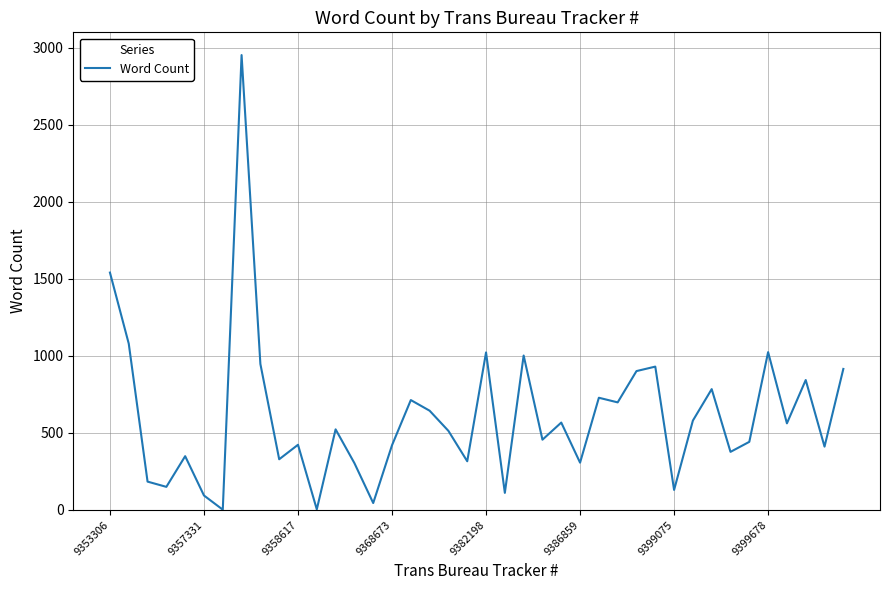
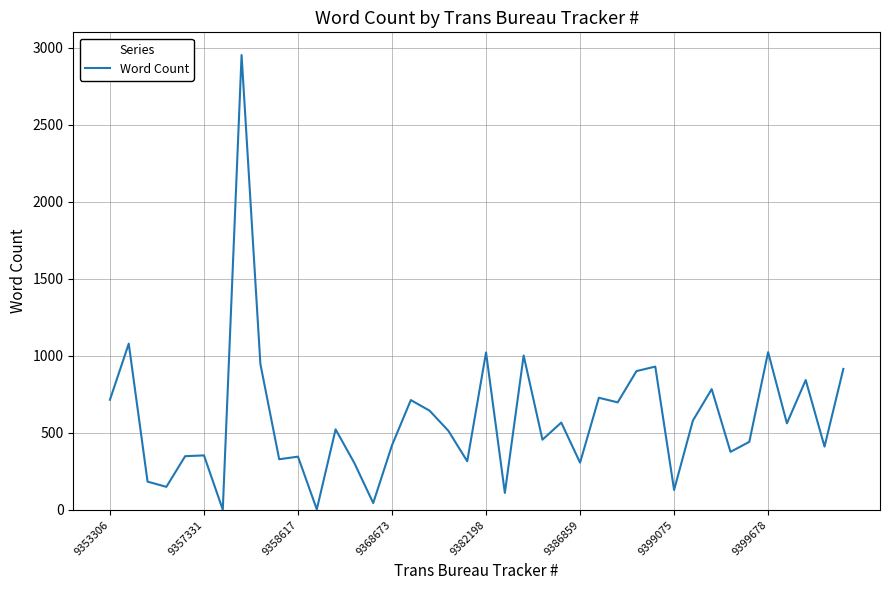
9353306: 1540 -> 720
9357331: 90 -> 350
9358617: 420 -> 350
